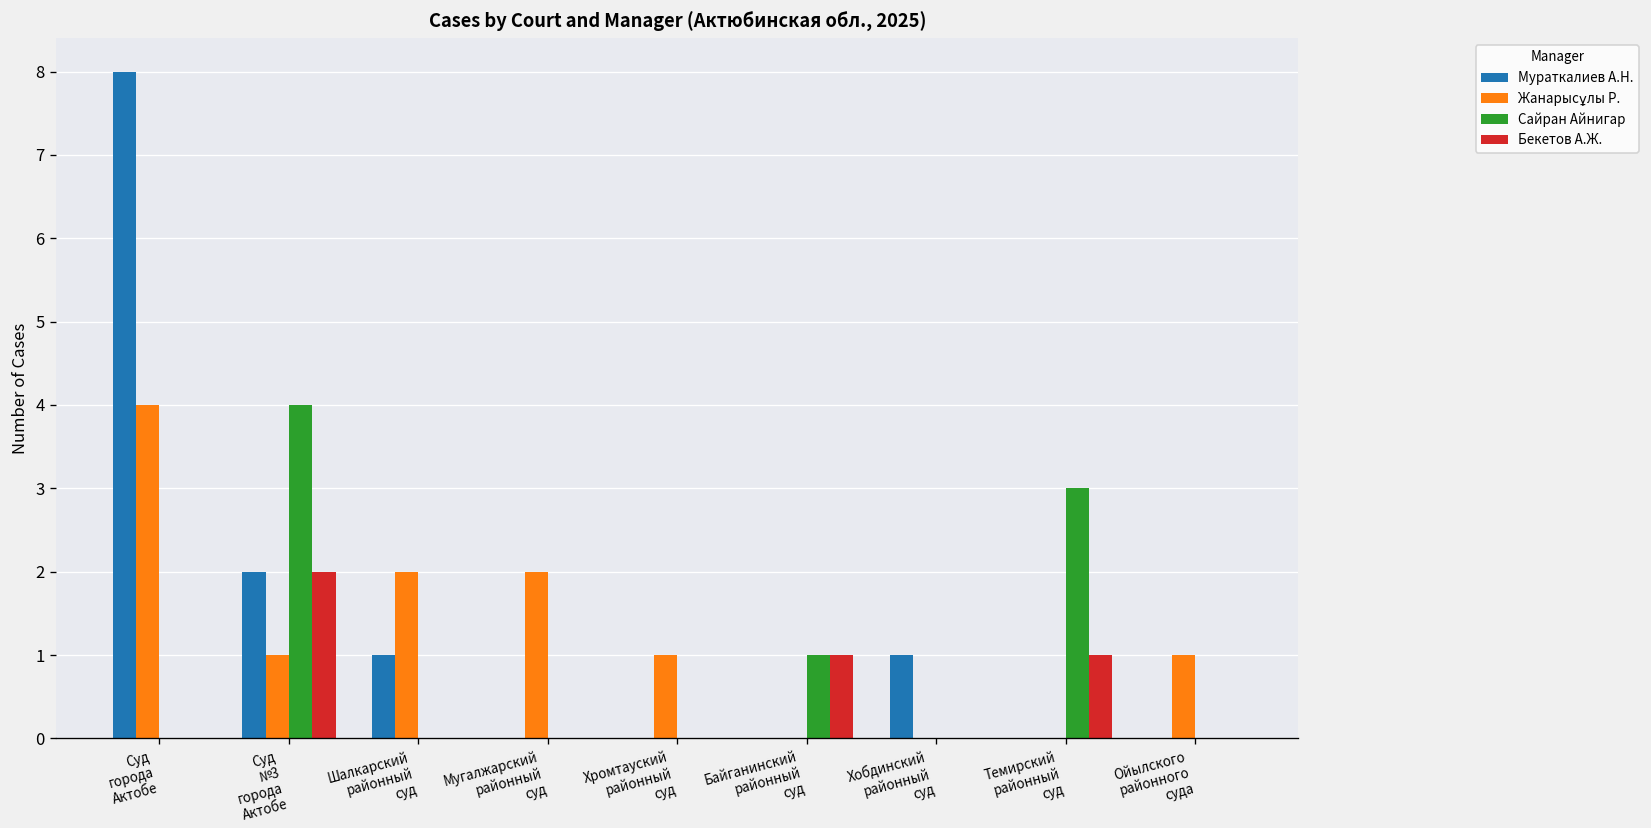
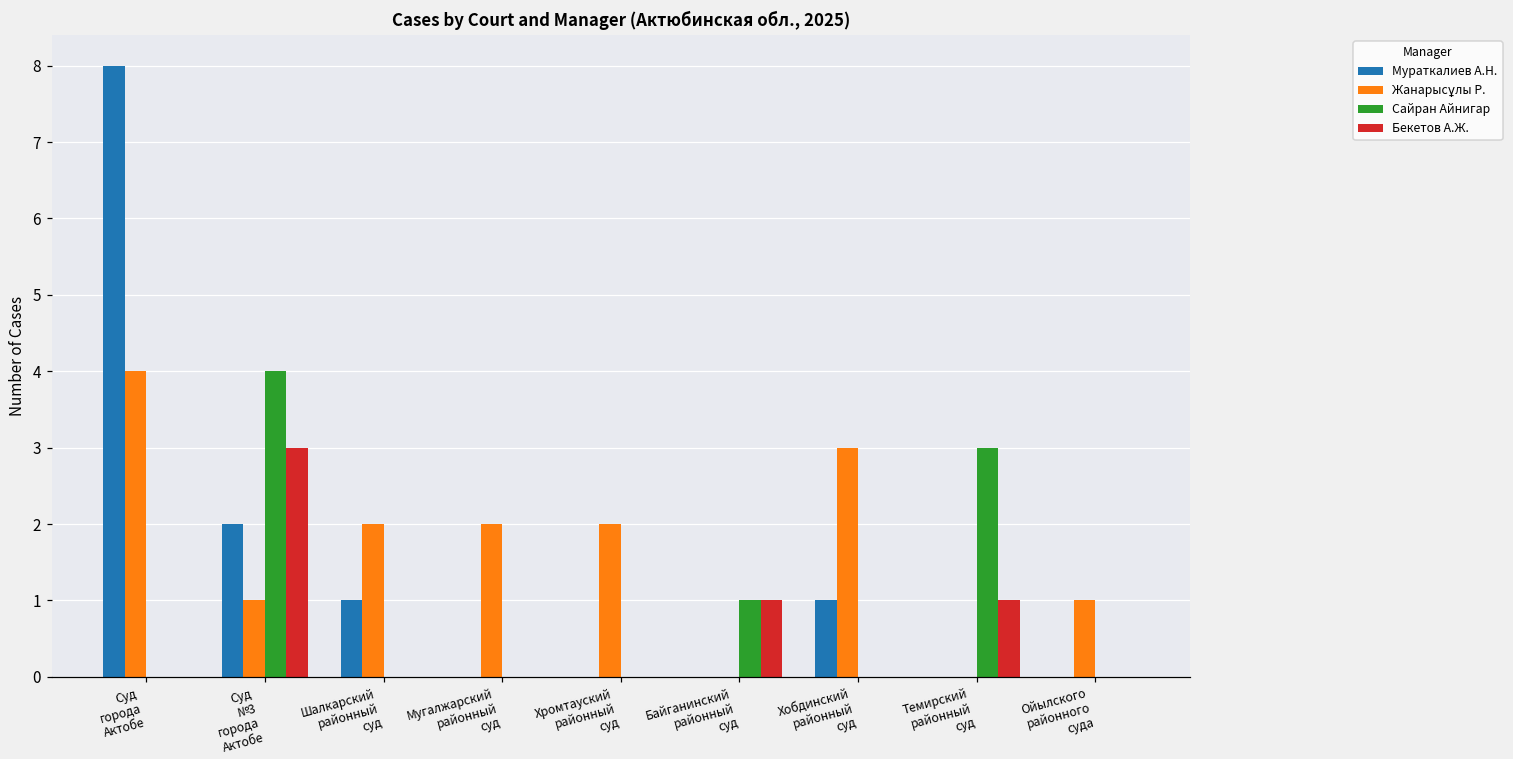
Бекетов А.Ж., Суд №3 города Актобе: 2 -> 3
Жанарысұлы Р., Хромтауский районный суд: 1 -> 2
Жанарысұлы Р., Хобдинский районный суд: 0 -> 3
